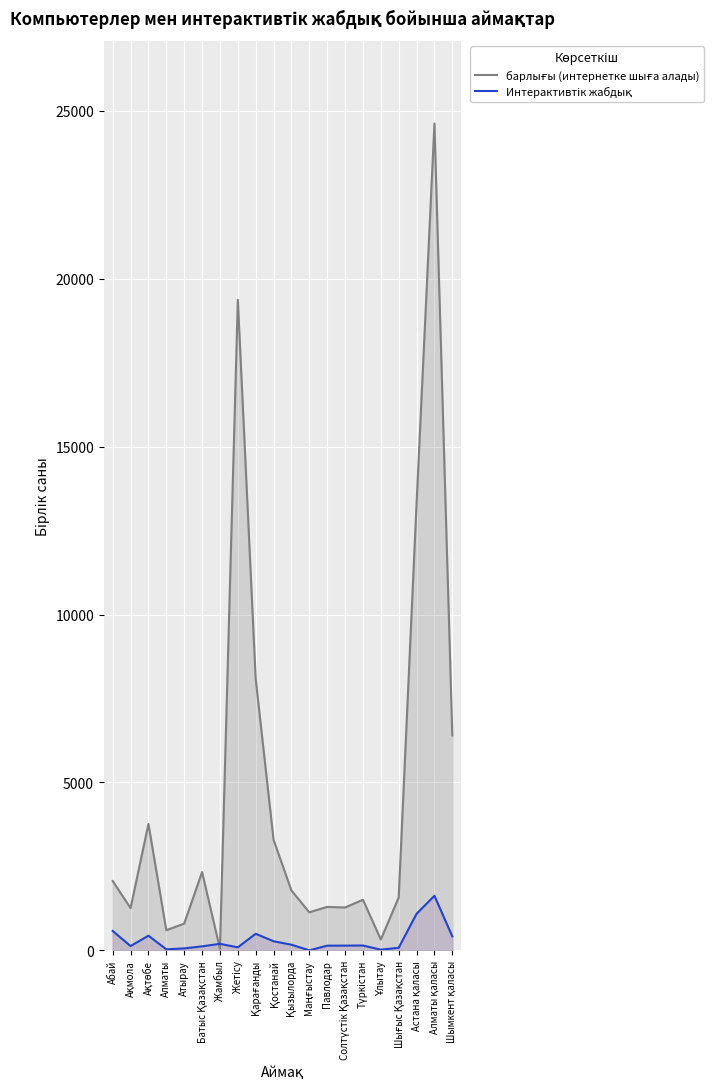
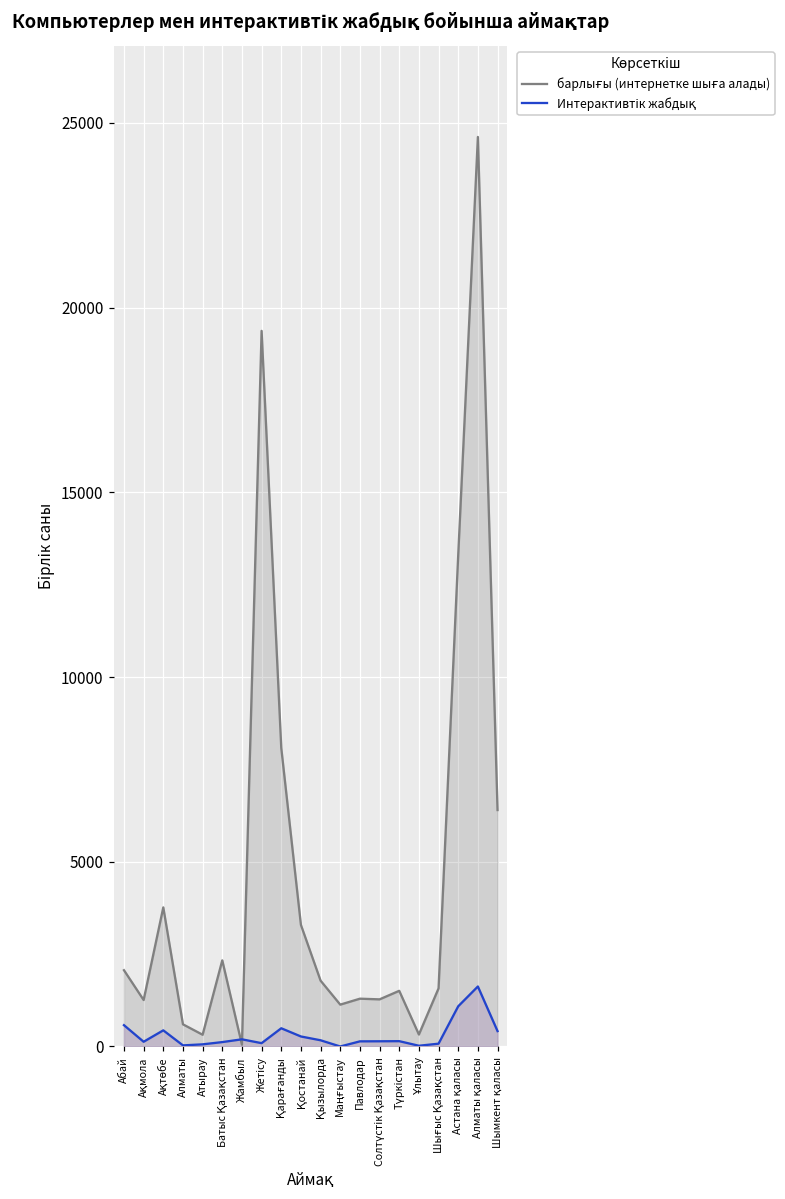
барлығы (интернетке шыға алады), Атырау: 800 -> 300
